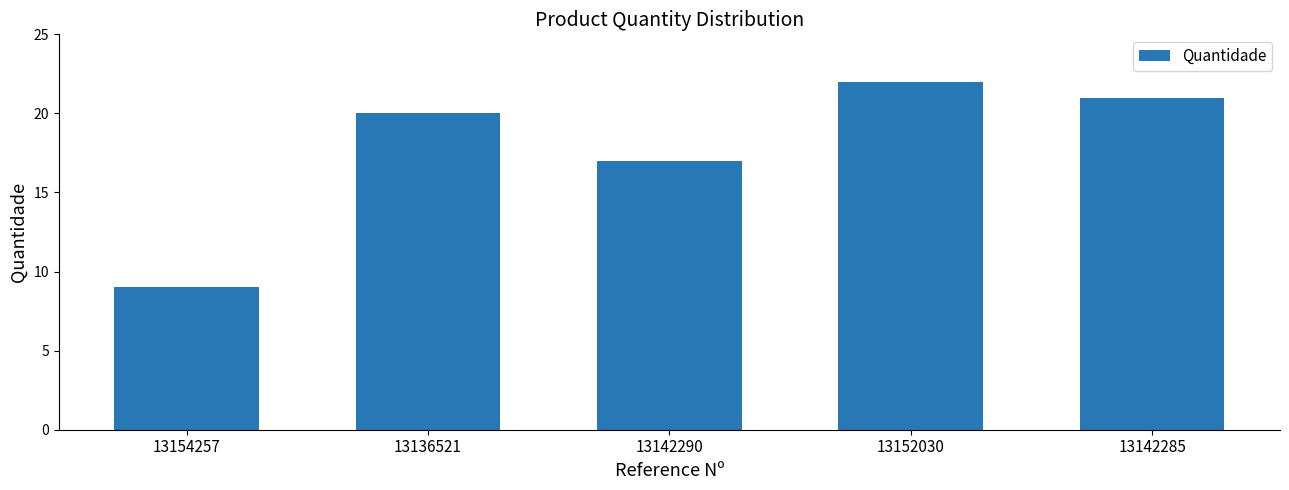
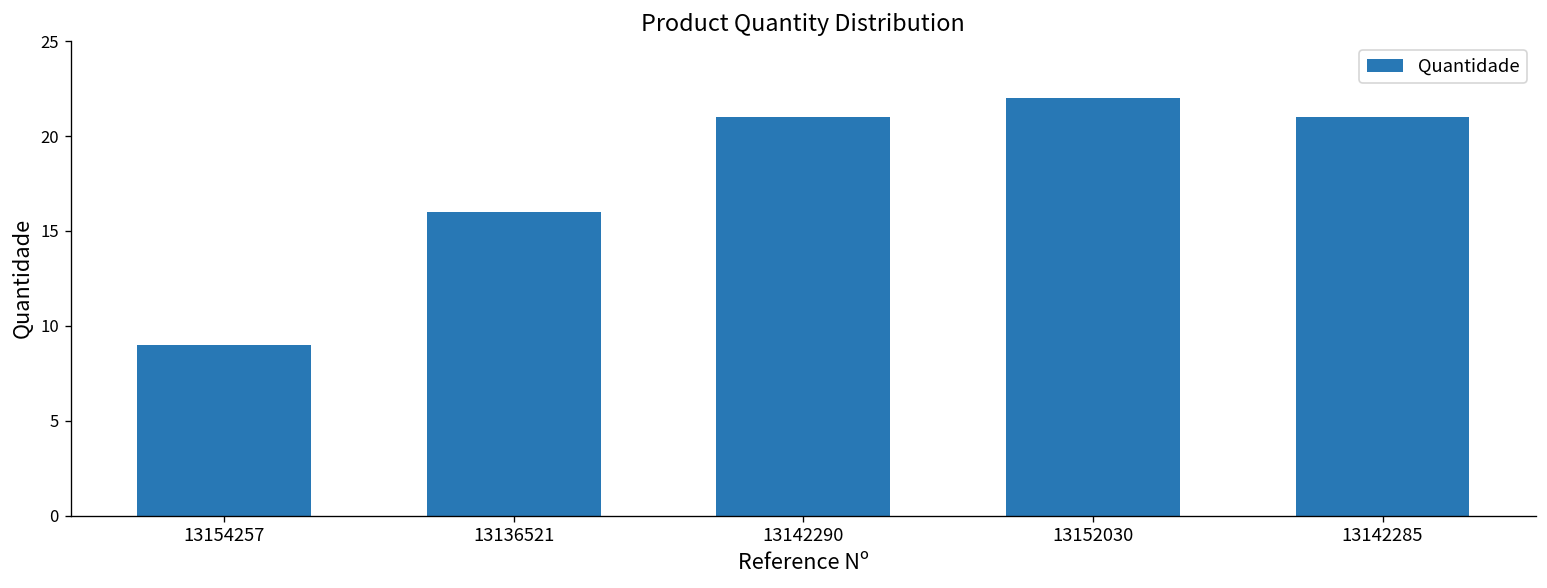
13136521: 20 -> 16
13142290: 17 -> 21
